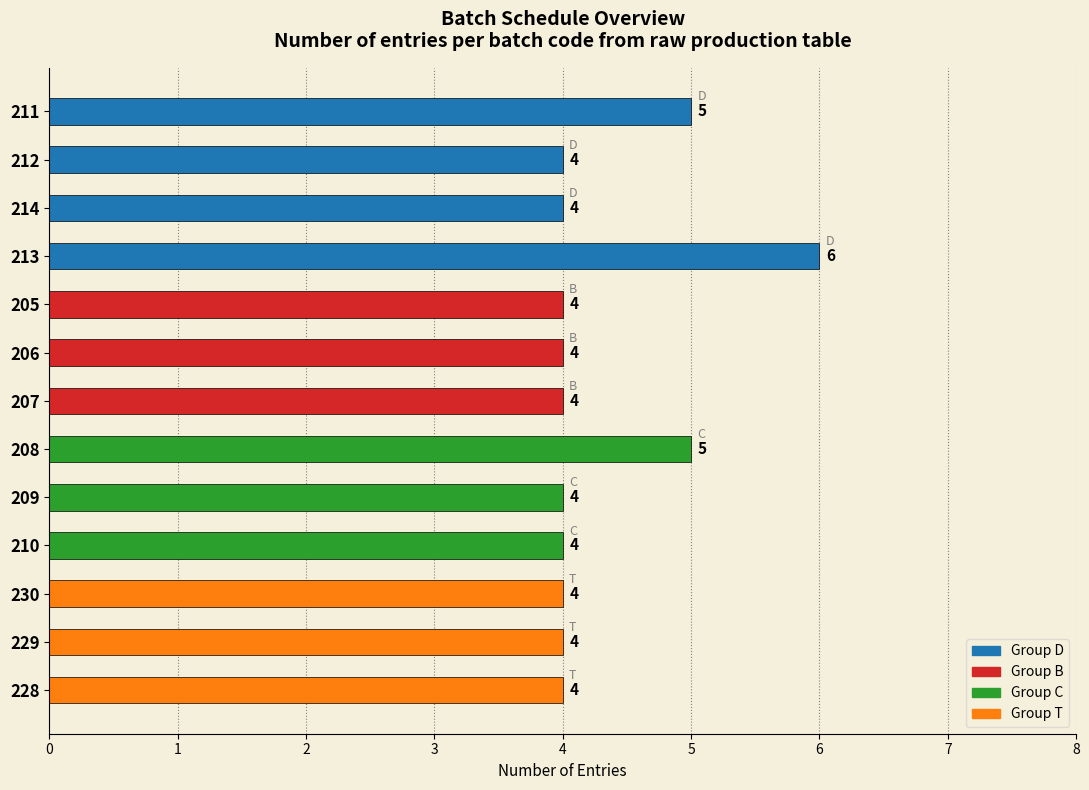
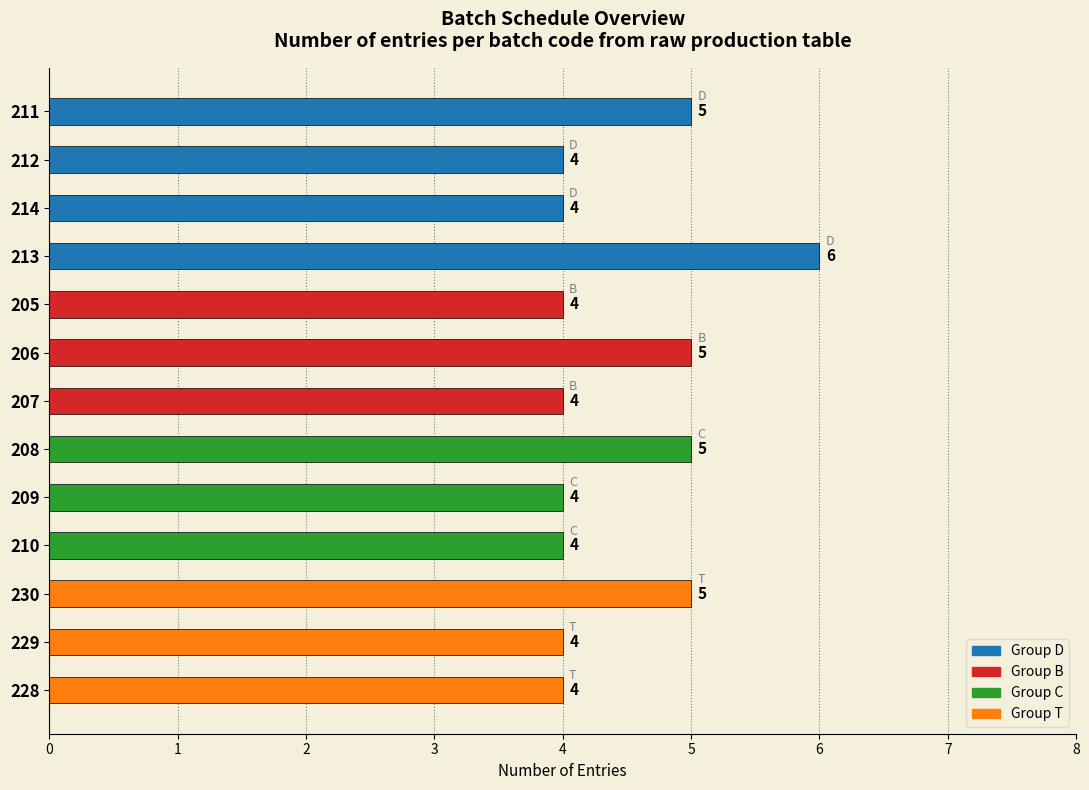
206: 4 -> 5
230: 4 -> 5
